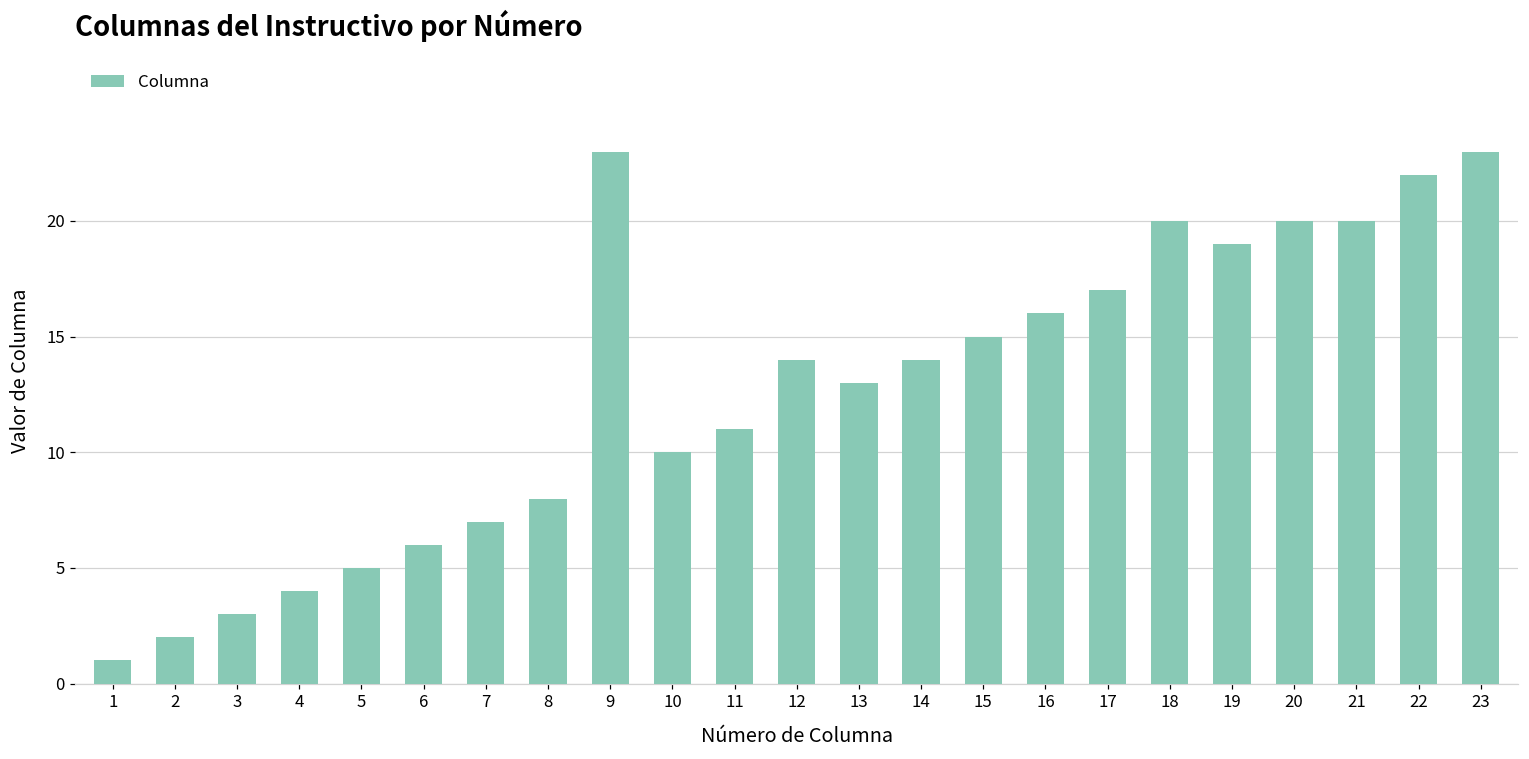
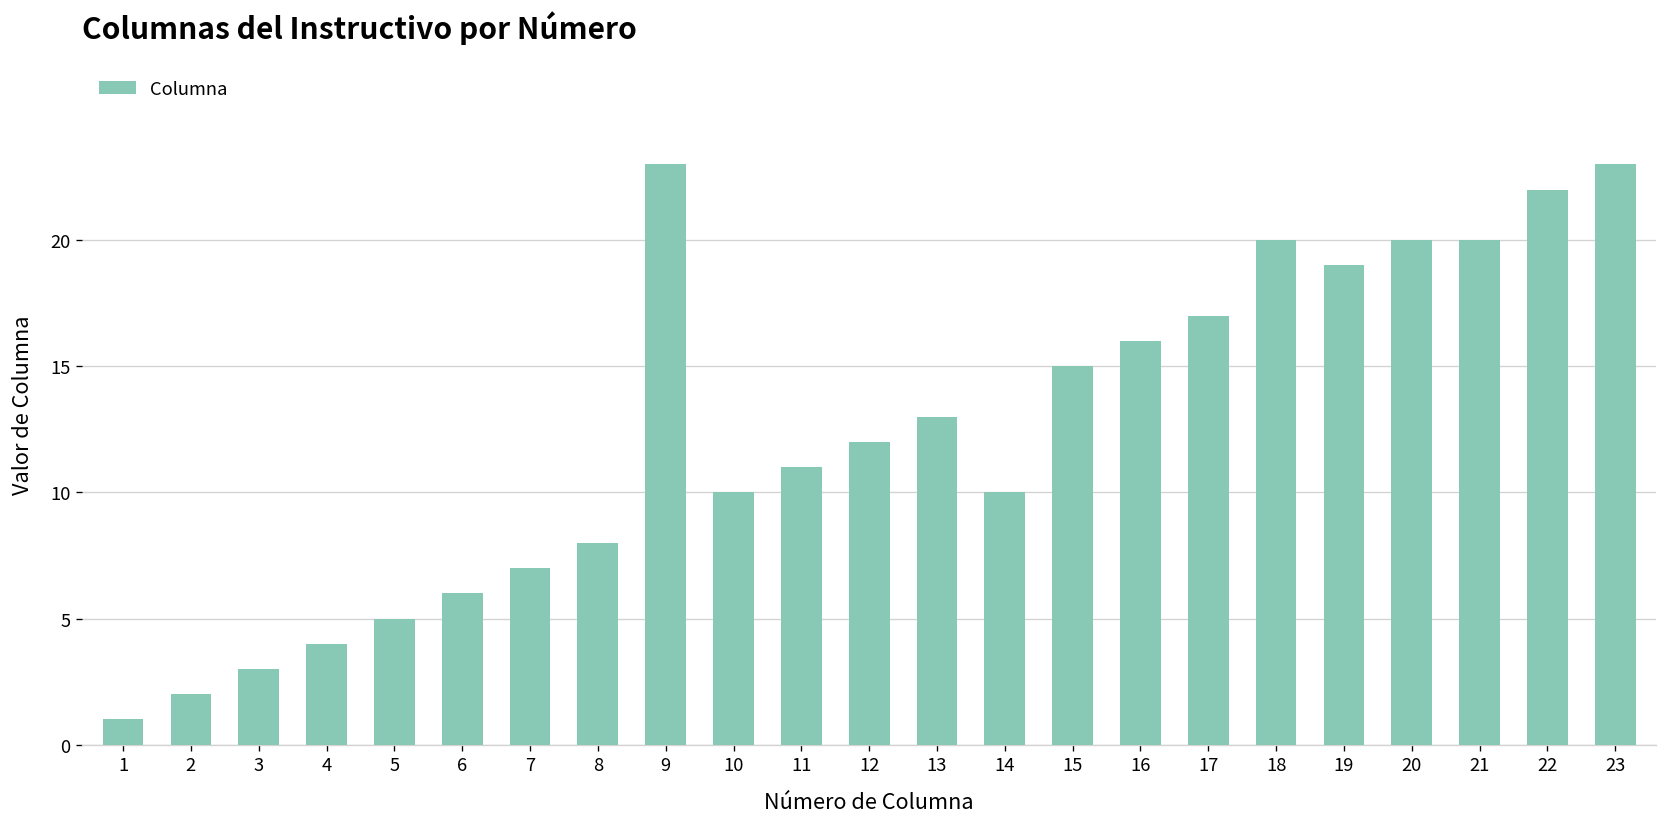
12: 14 -> 12
14: 14 -> 10
